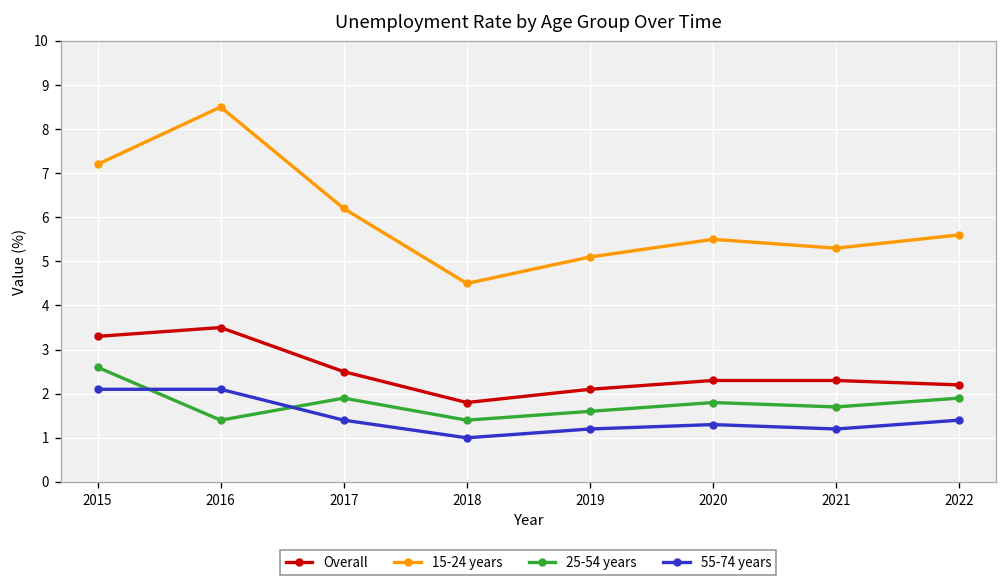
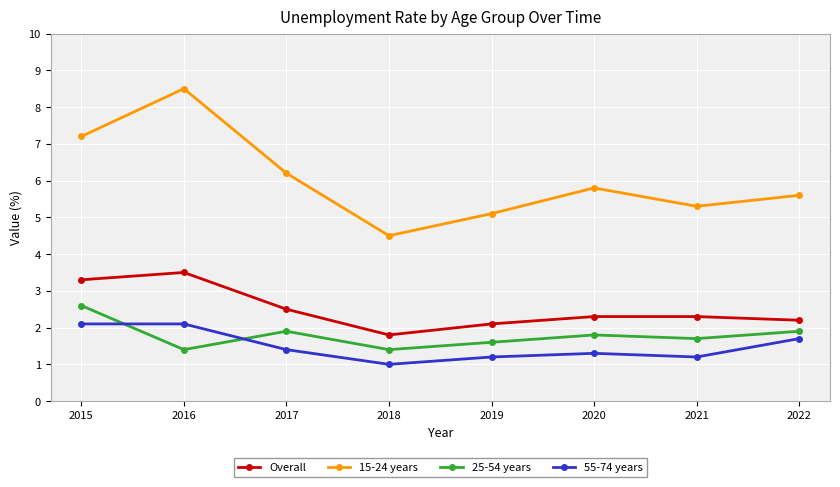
15-24 years, 2020: 5.5 -> 5.8
55-74 years, 2022: 1.4 -> 1.7
